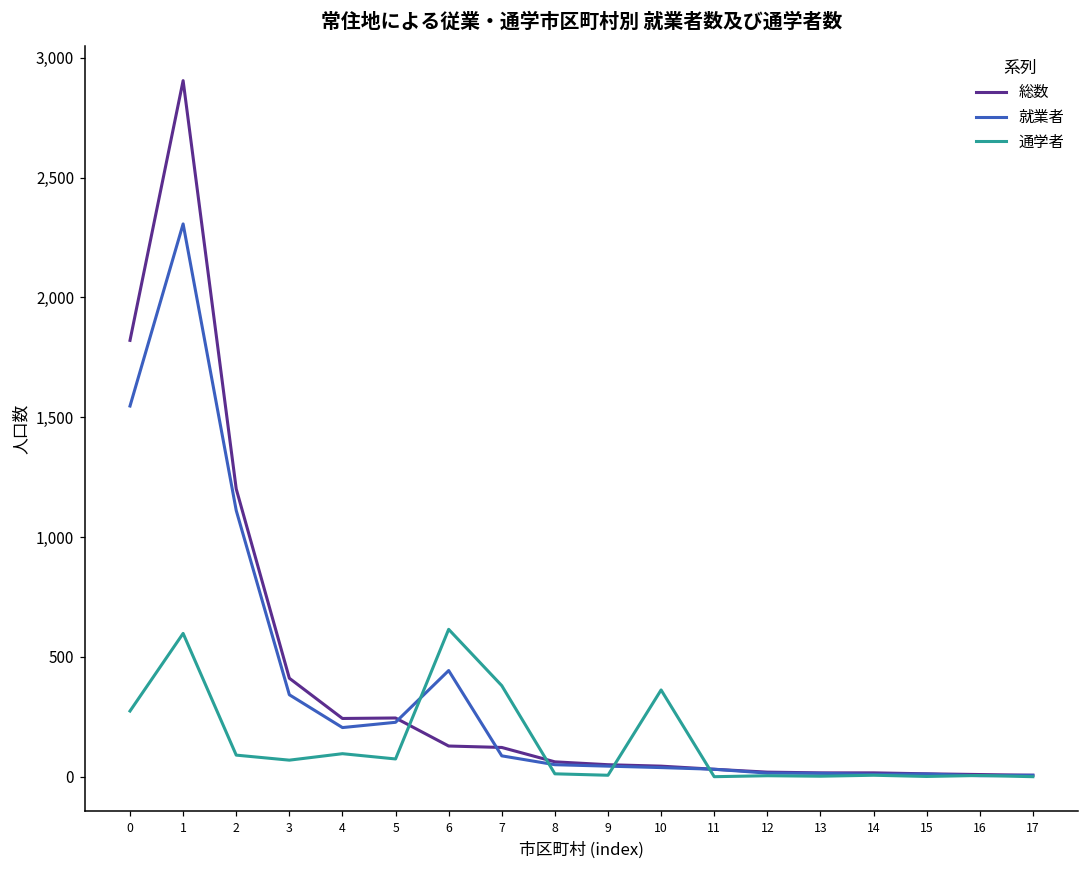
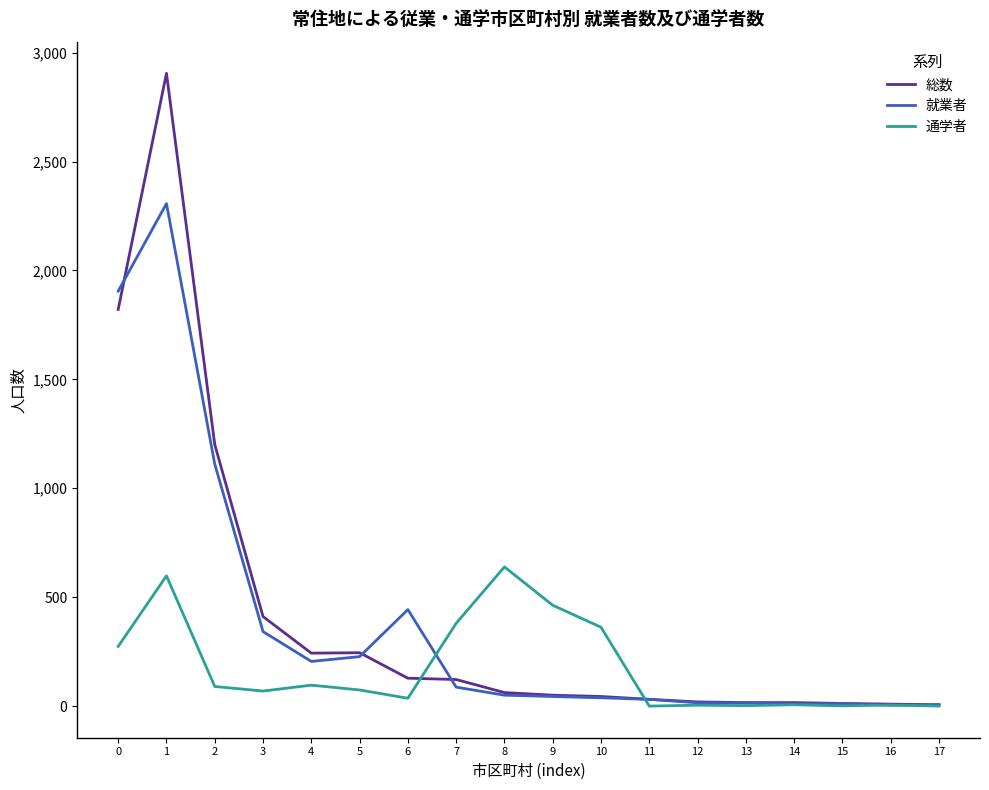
就業者, 0: 1,550 -> 1,910
通学者, 6: 620 -> 40
通学者, 8: 10 -> 640
通学者, 9: 10 -> 460
